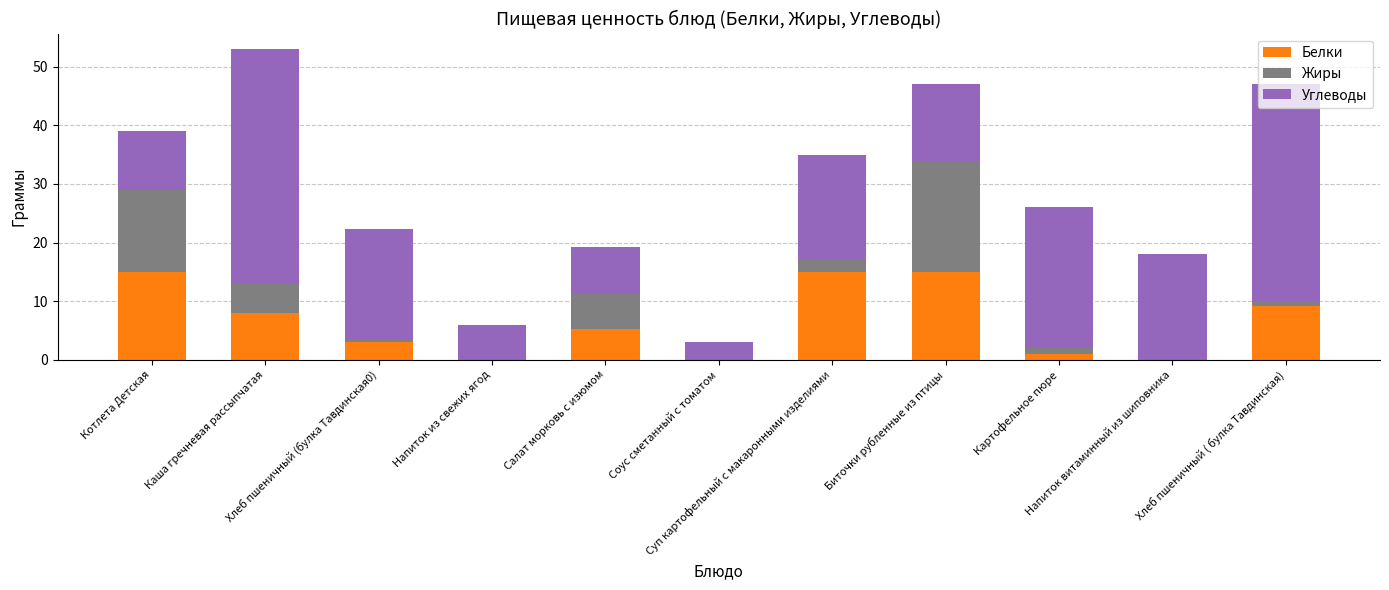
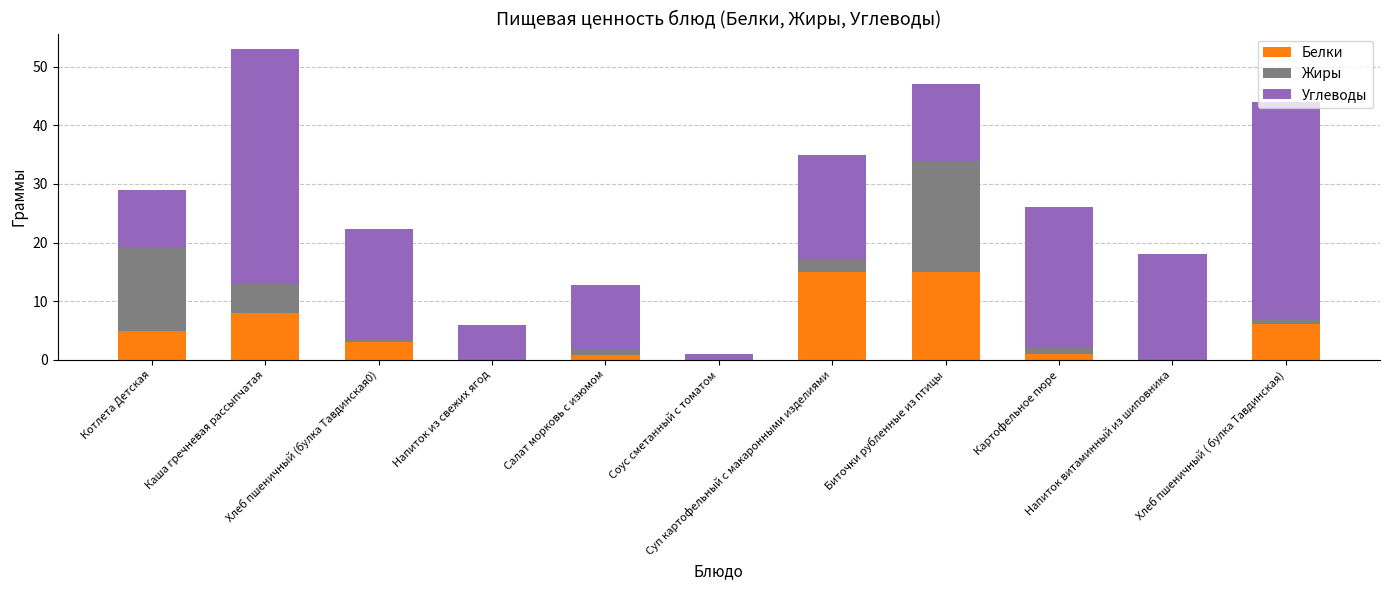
Белки, Котлета Детская: 15 -> 5
Белки, Салат морковь с изюмом: 5 -> 1
Жиры, Салат морковь с изюмом: 6 -> 1
Углеводы, Салат морковь с изюмом: 8 -> 11
Углеводы, Соус сметанный с томатом: 3 -> 1
Белки, Хлеб пшеничный ( булка Тавдинская): 9 -> 6
